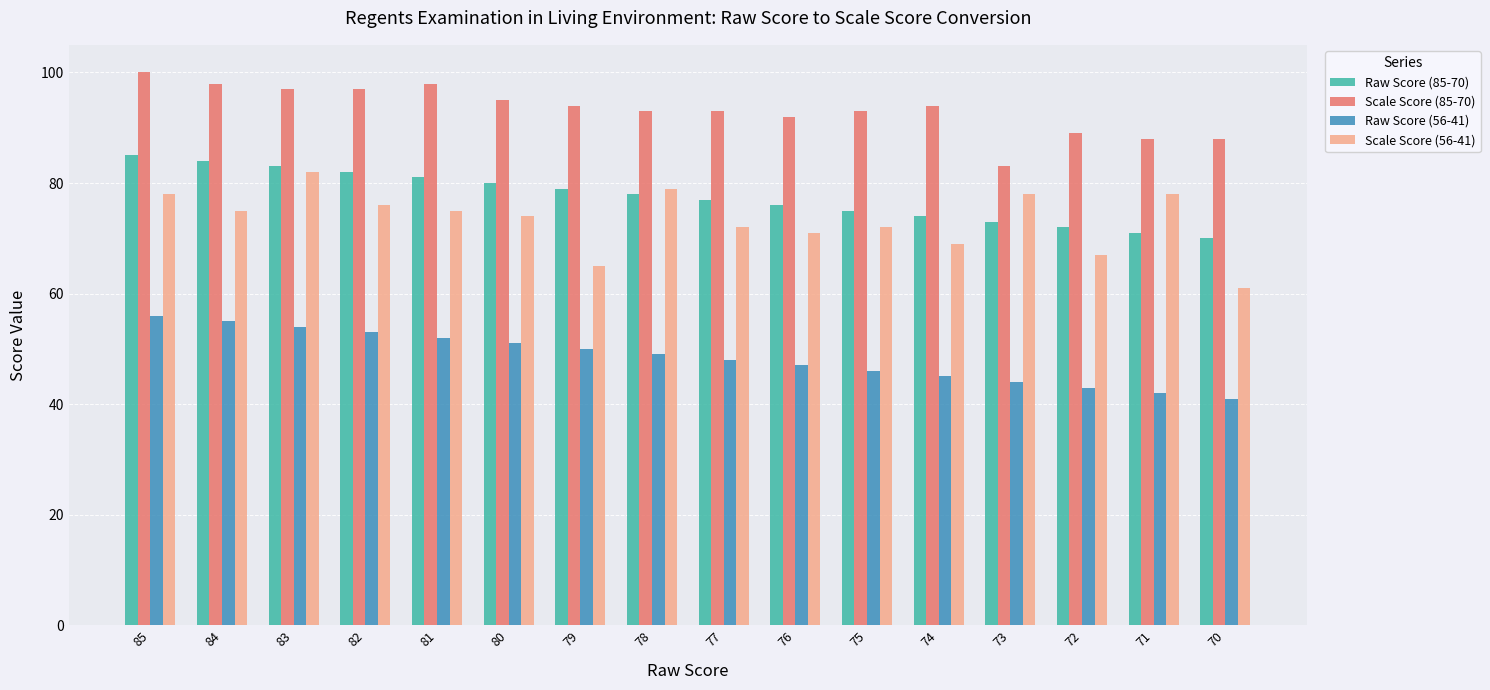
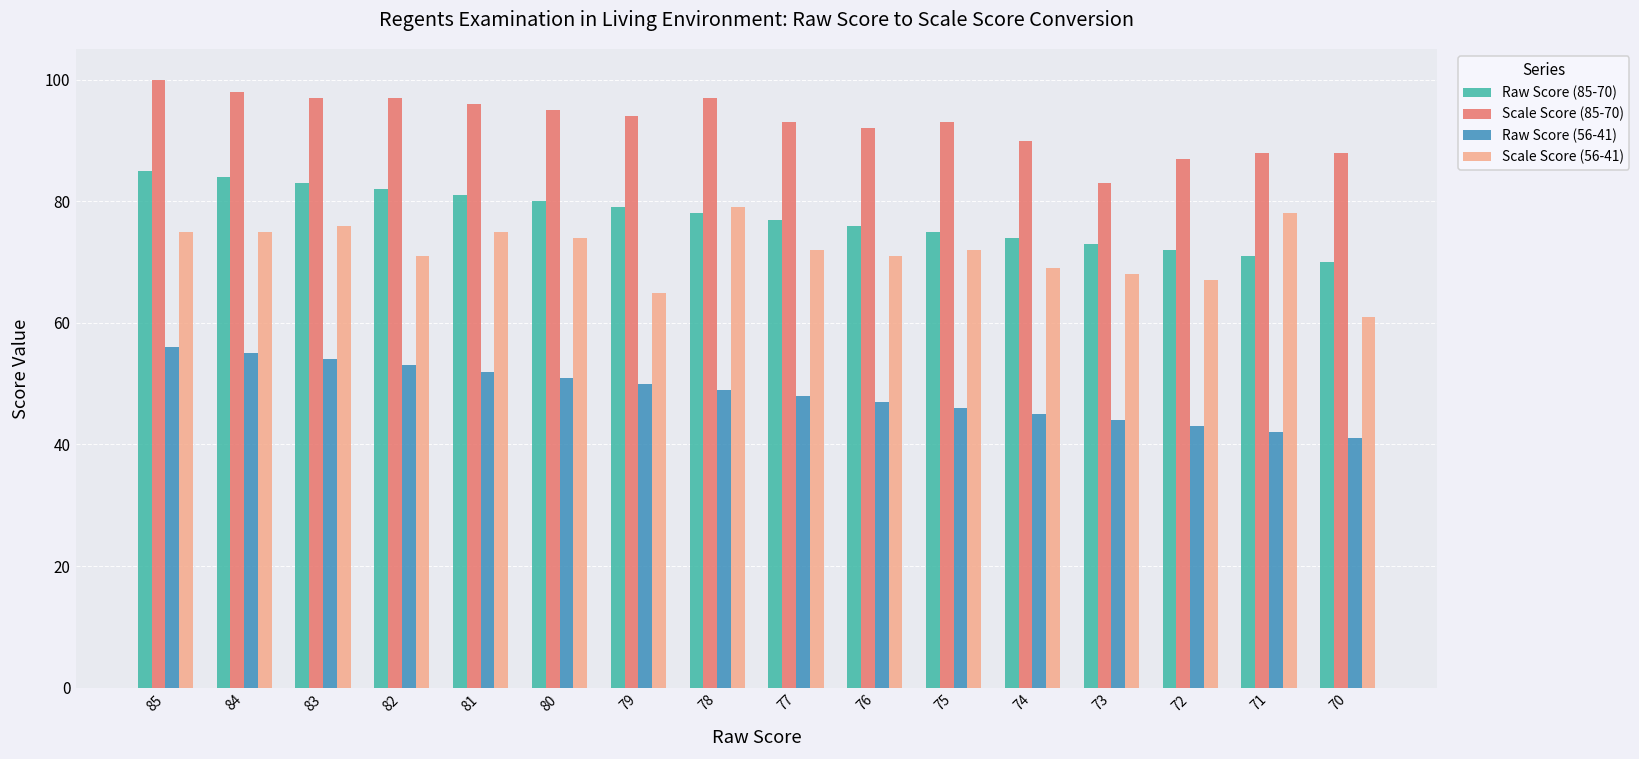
Scale Score (56-41), 85: 78 -> 75
Scale Score (56-41), 83: 82 -> 76
Scale Score (56-41), 82: 76 -> 71
Scale Score (85-70), 81: 98 -> 96
Scale Score (85-70), 78: 93 -> 97
Scale Score (85-70), 74: 94 -> 90
Scale Score (56-41), 73: 78 -> 68
Scale Score (85-70), 72: 89 -> 87
